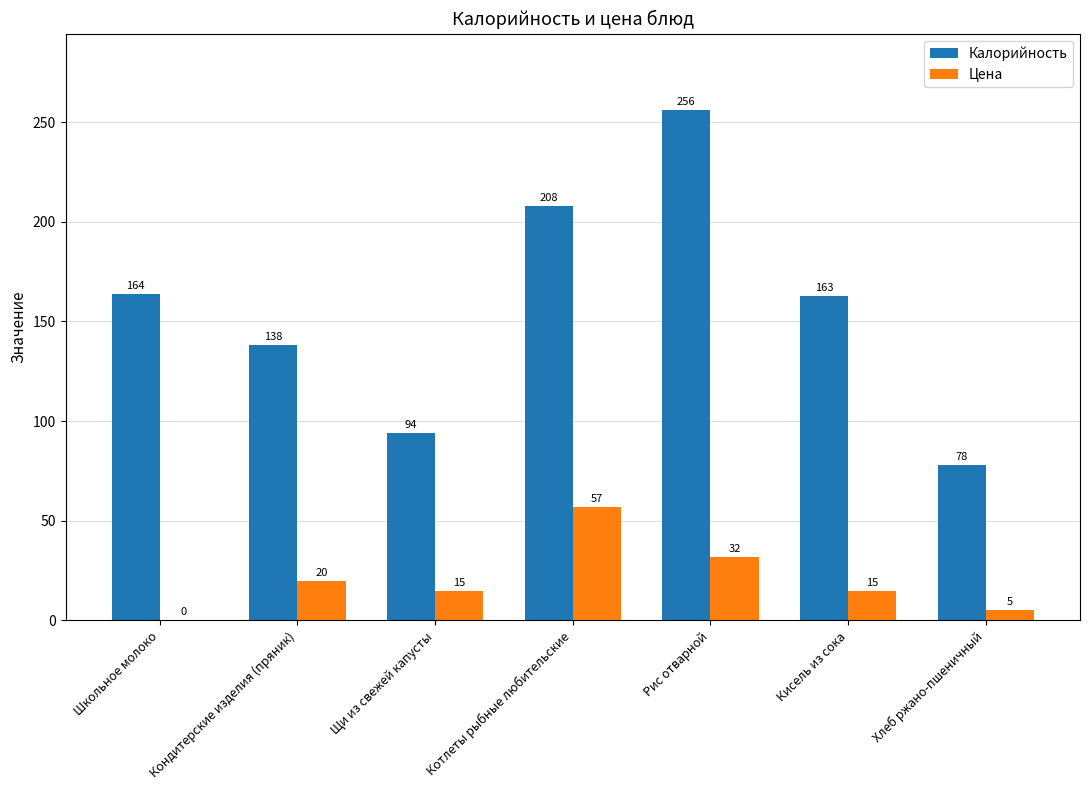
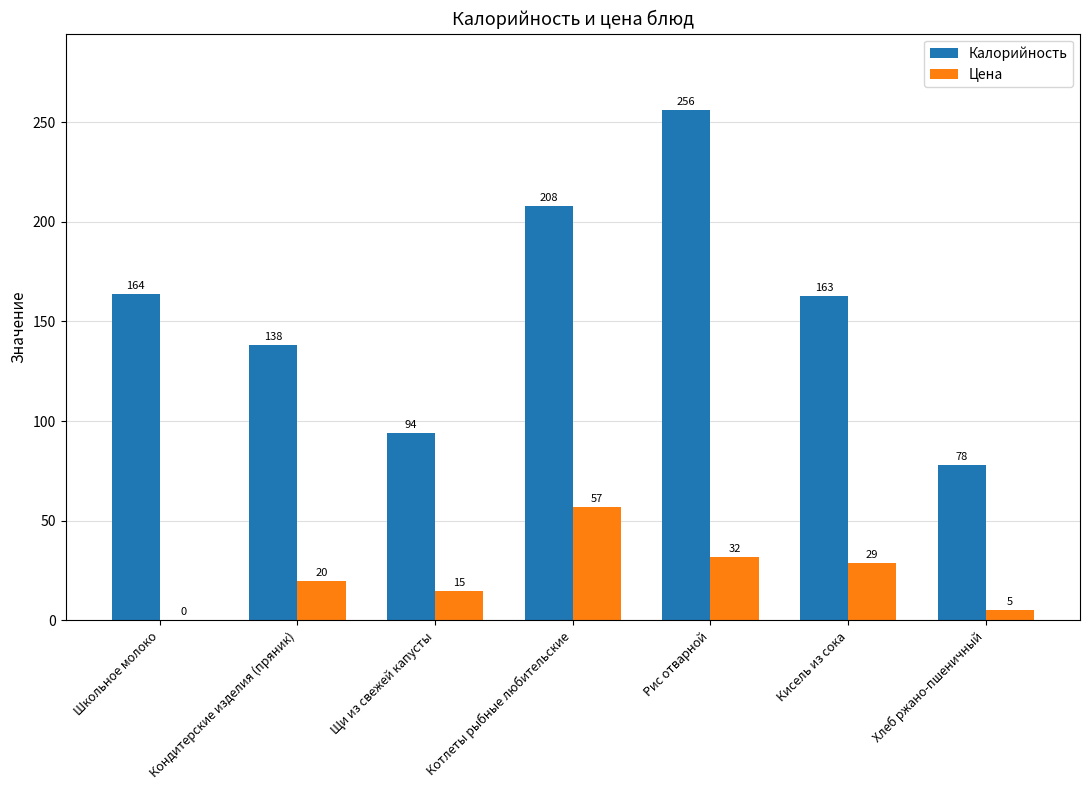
Цена, Кисель из сока: 15 -> 29
